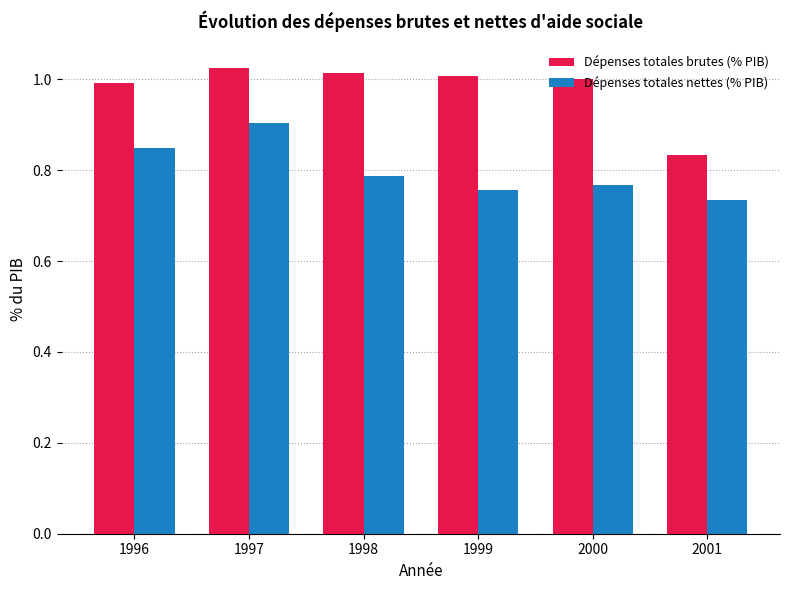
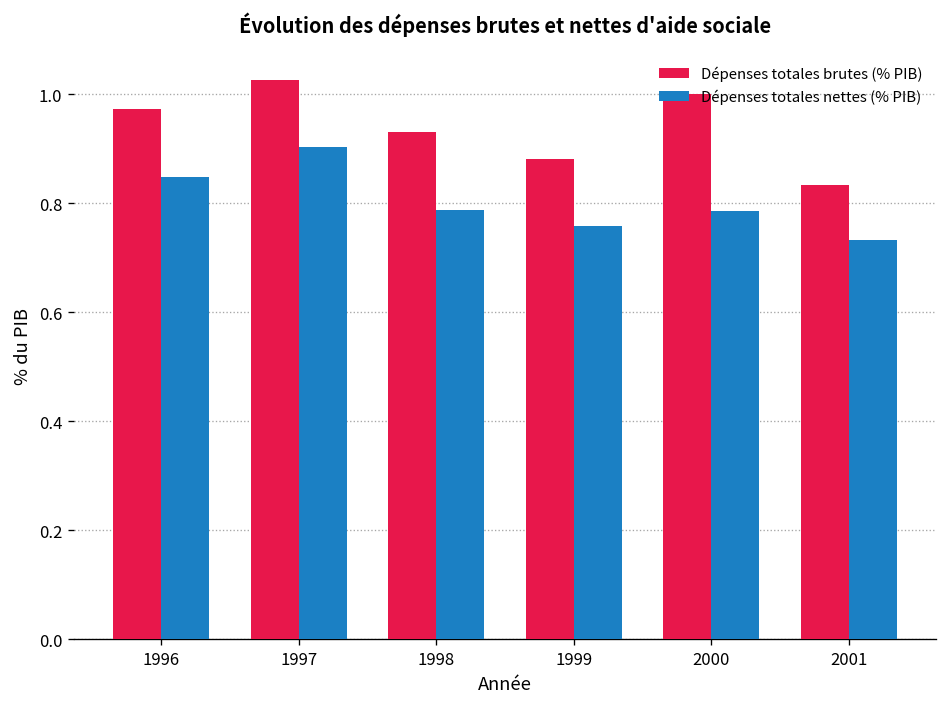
Dépenses totales brutes (% PIB), 1996: 0.99 -> 0.97
Dépenses totales brutes (% PIB), 1998: 1.01 -> 0.93
Dépenses totales brutes (% PIB), 1999: 1.01 -> 0.88
Dépenses totales nettes (% PIB), 2000: 0.77 -> 0.79
